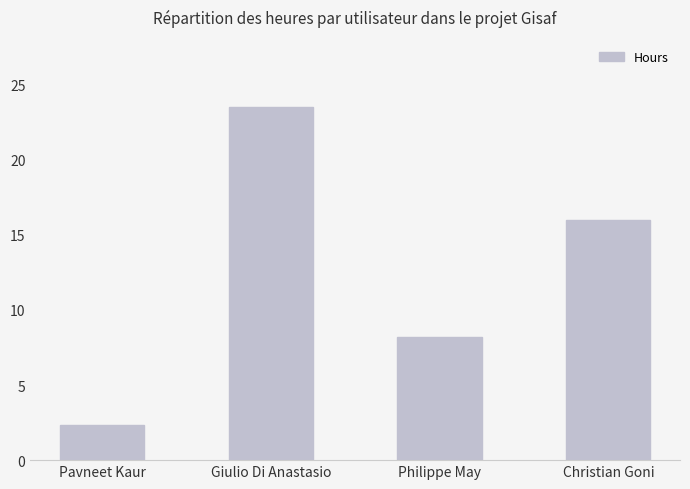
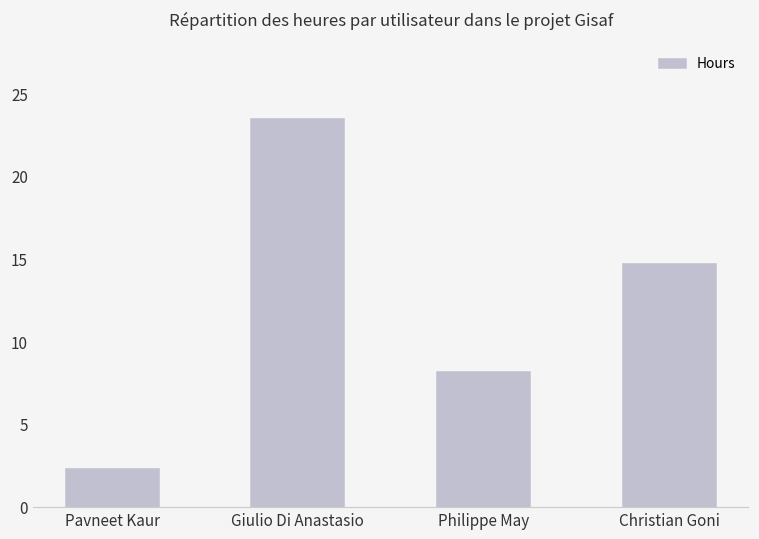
Christian Goni: 16.0 -> 14.7
